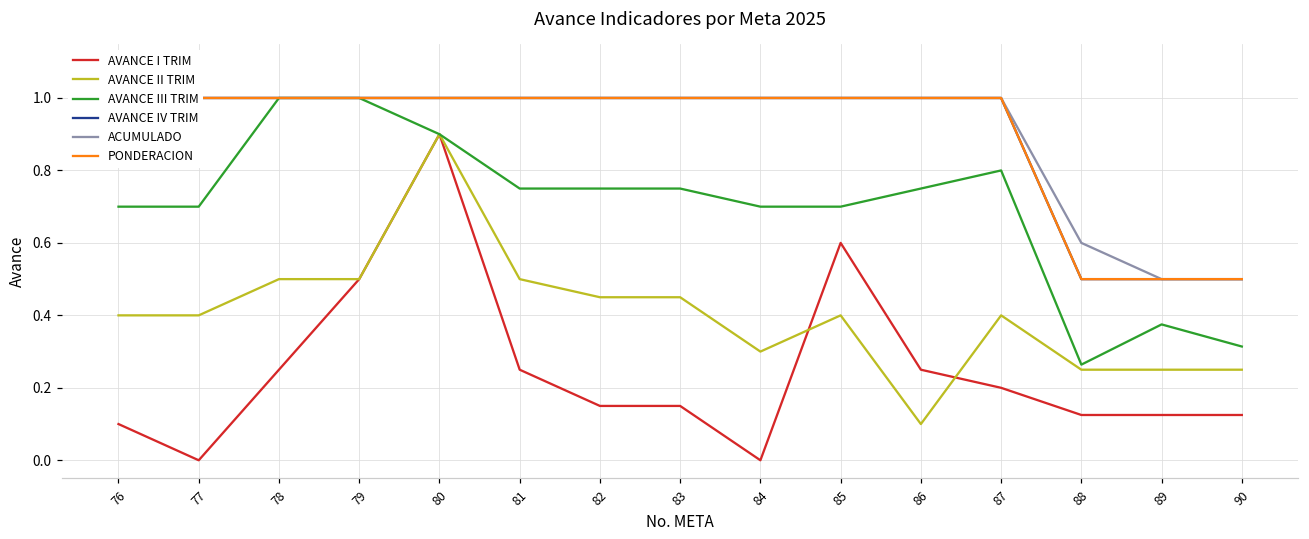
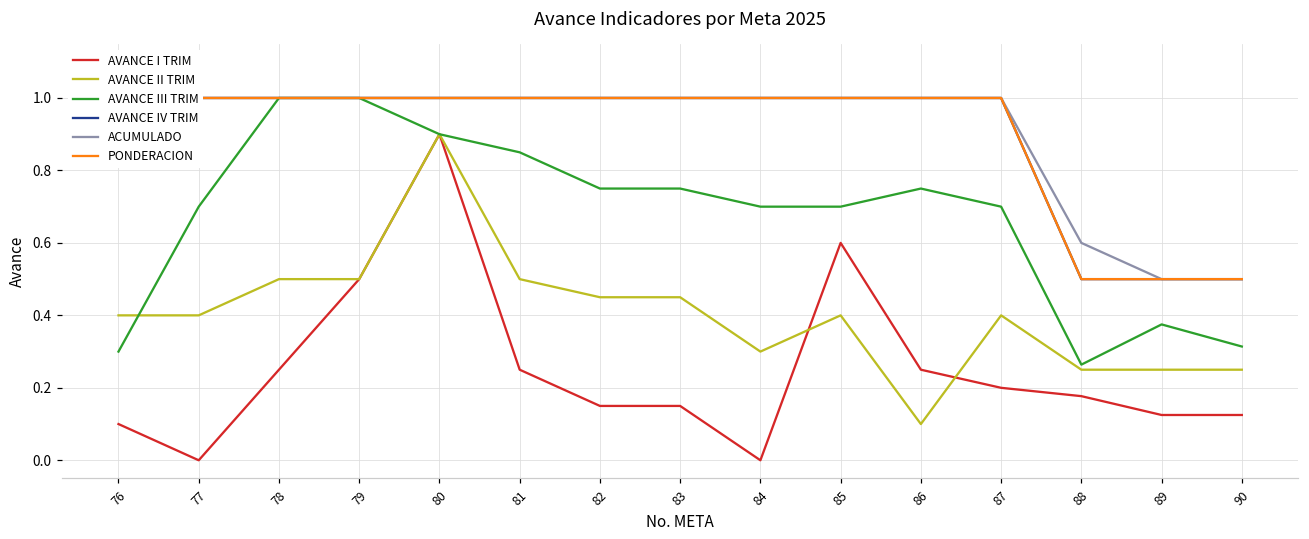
AVANCE III TRIM, 76: 0.7 -> 0.3
AVANCE III TRIM, 81: 0.75 -> 0.85
AVANCE III TRIM, 87: 0.8 -> 0.7
AVANCE I TRIM, 88: 0.13 -> 0.18
